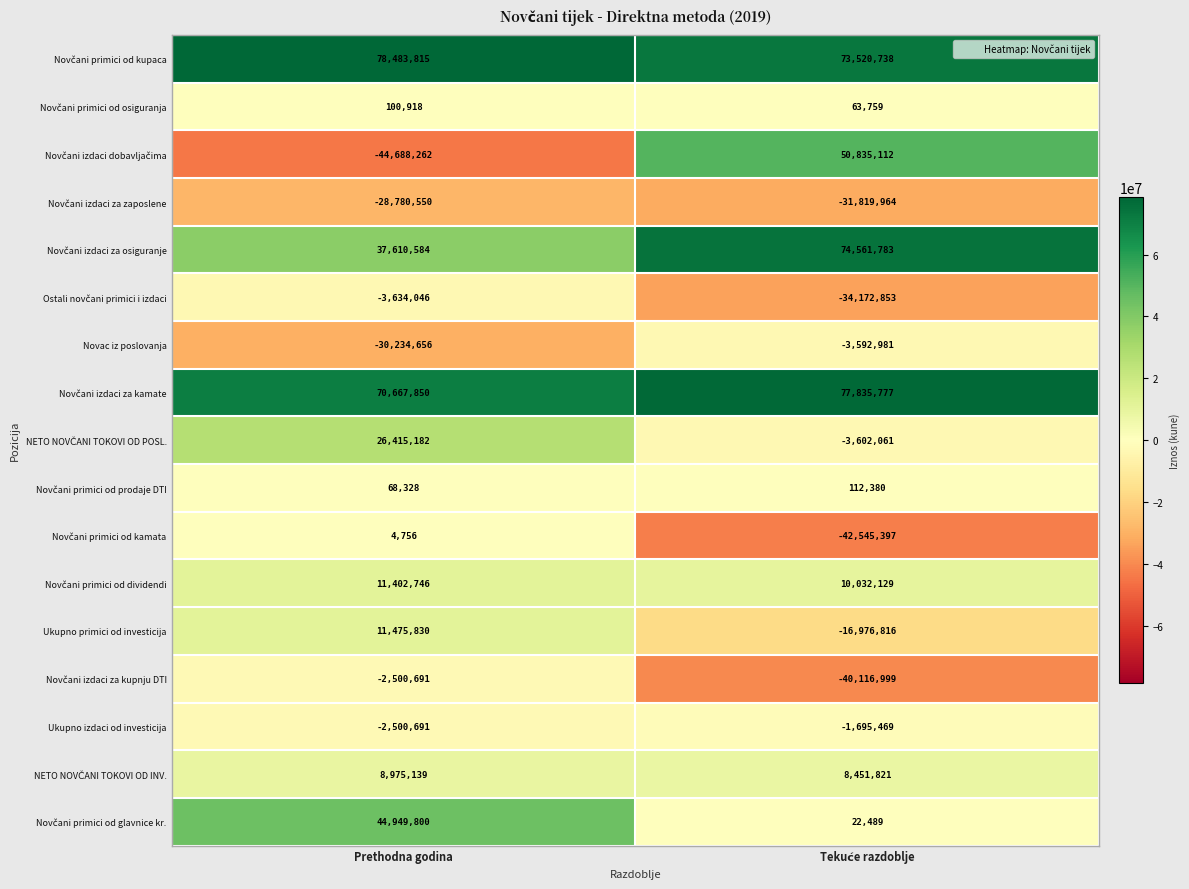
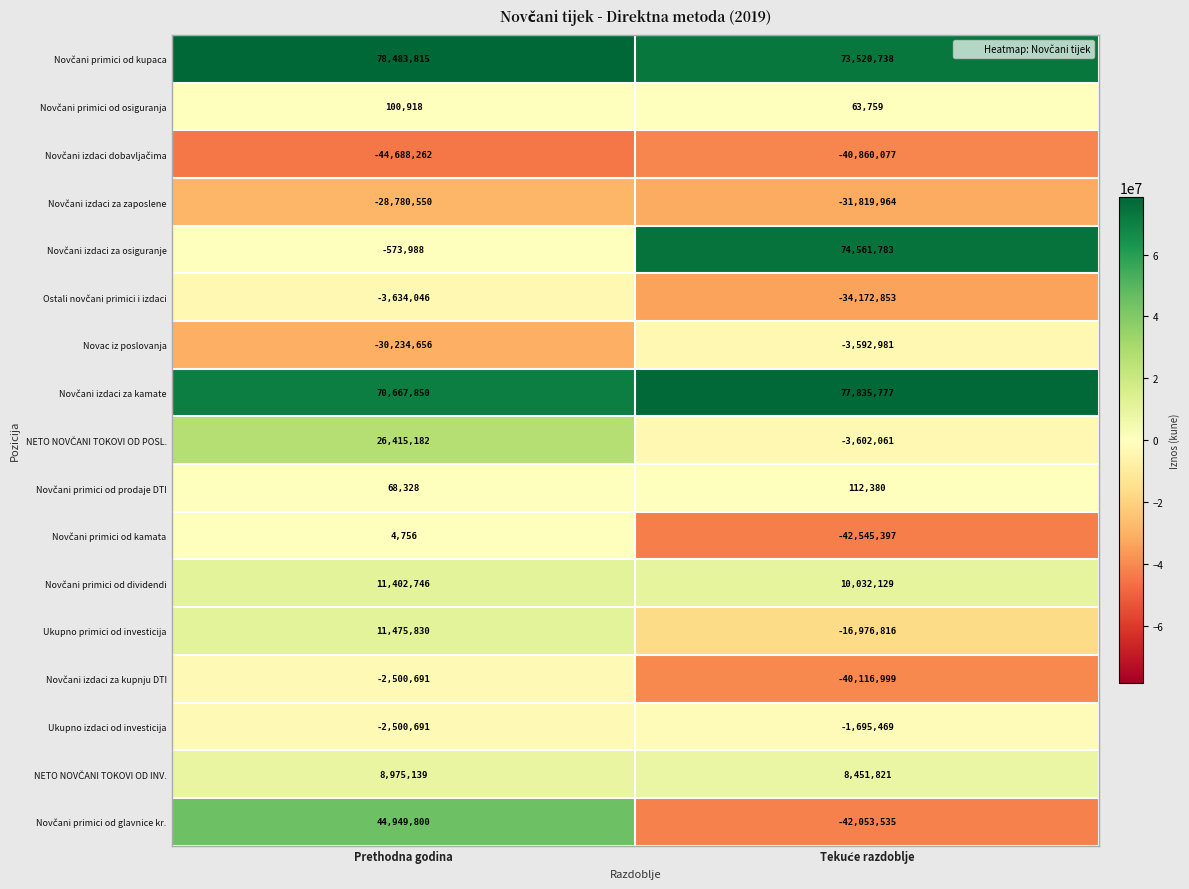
Novčani izdaci dobavljačima, Tekuće razdoblje: 50,835,112 -> -40,860,077
Novčani izdaci za osiguranje, Prethodna godina: 37,610,584 -> -573,988
Novčani primici od glavnice kr., Tekuće razdoblje: 22,489 -> -42,053,535
